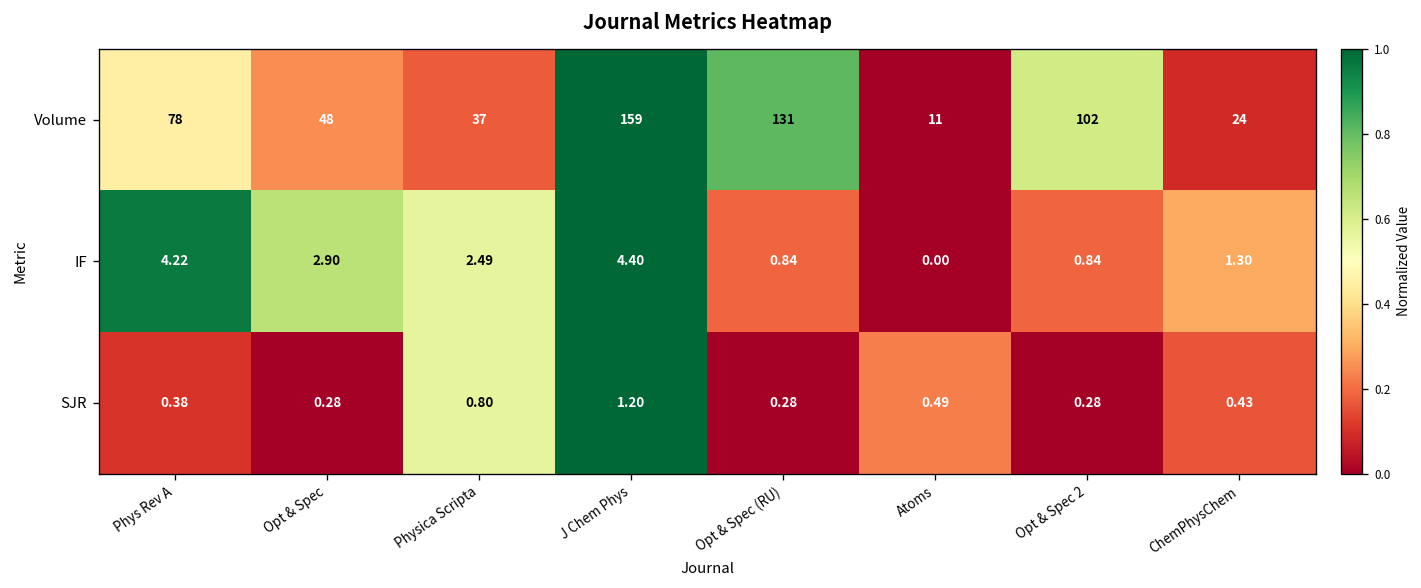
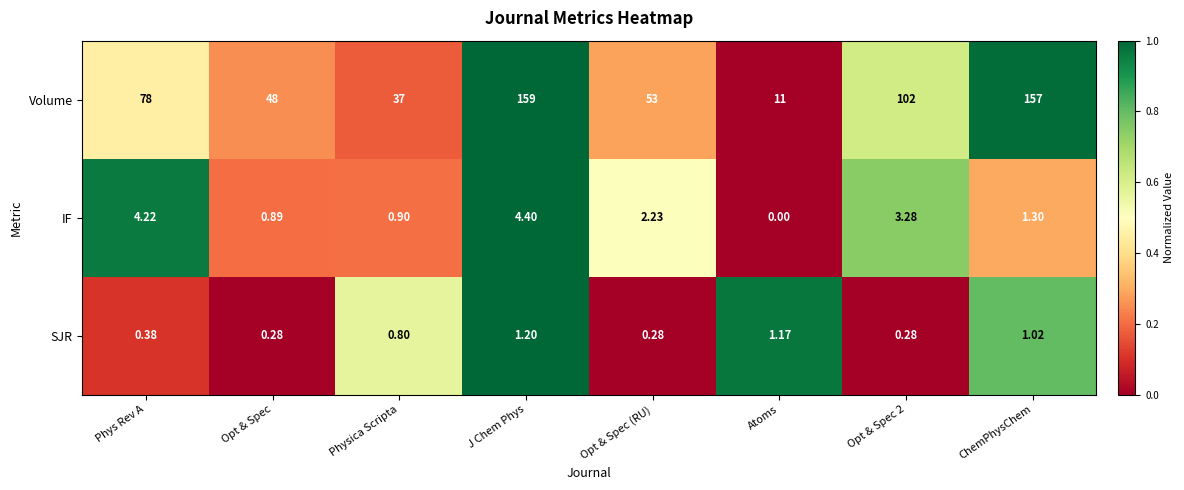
Volume, Opt & Spec (RU): 131 -> 53
Volume, ChemPhysChem: 24 -> 157
IF, Opt & Spec: 2.90 -> 0.89
IF, Physica Scripta: 2.49 -> 0.90
IF, Opt & Spec (RU): 0.84 -> 2.23
IF, Opt & Spec 2: 0.84 -> 3.28
SJR, Atoms: 0.49 -> 1.17
SJR, ChemPhysChem: 0.43 -> 1.02
